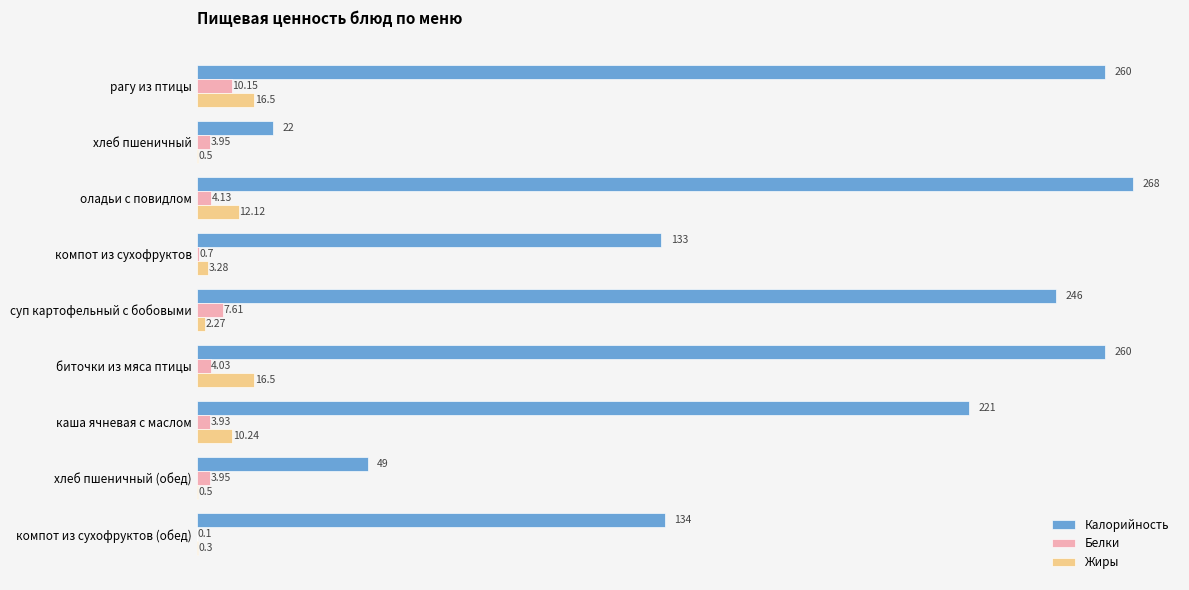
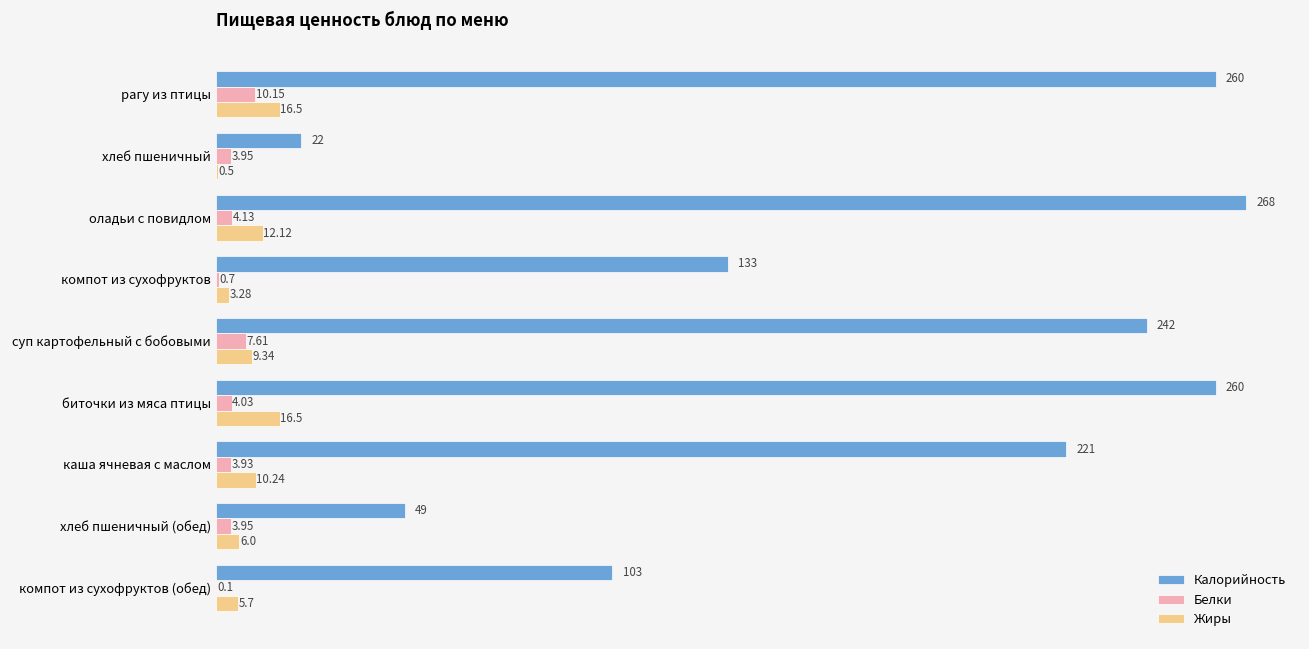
Калорийность, суп картофельный с бобовыми: 246 -> 242
Жиры, суп картофельный с бобовыми: 2.27 -> 9.34
Жиры, хлеб пшеничный (обед): 0.5 -> 6.0
Калорийность, компот из сухофруктов (обед): 134 -> 103
Жиры, компот из сухофруктов (обед): 0.3 -> 5.7
